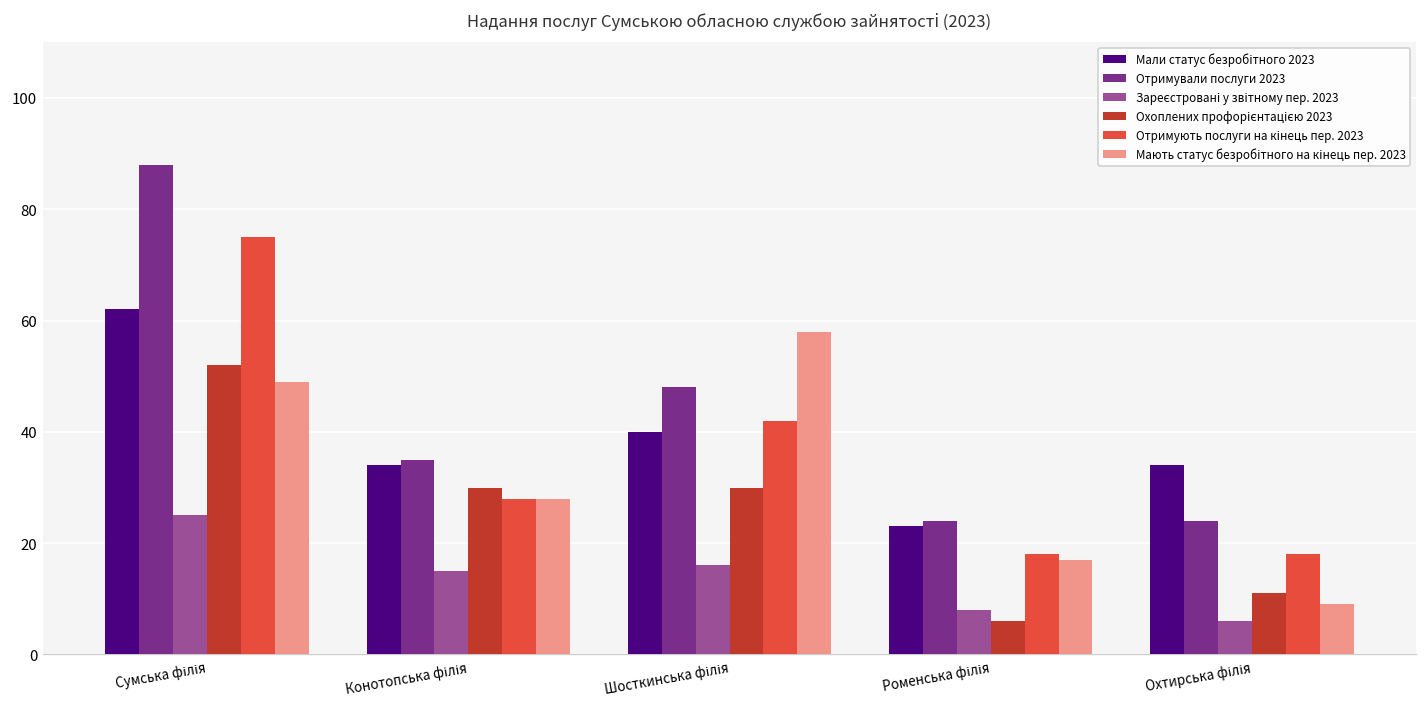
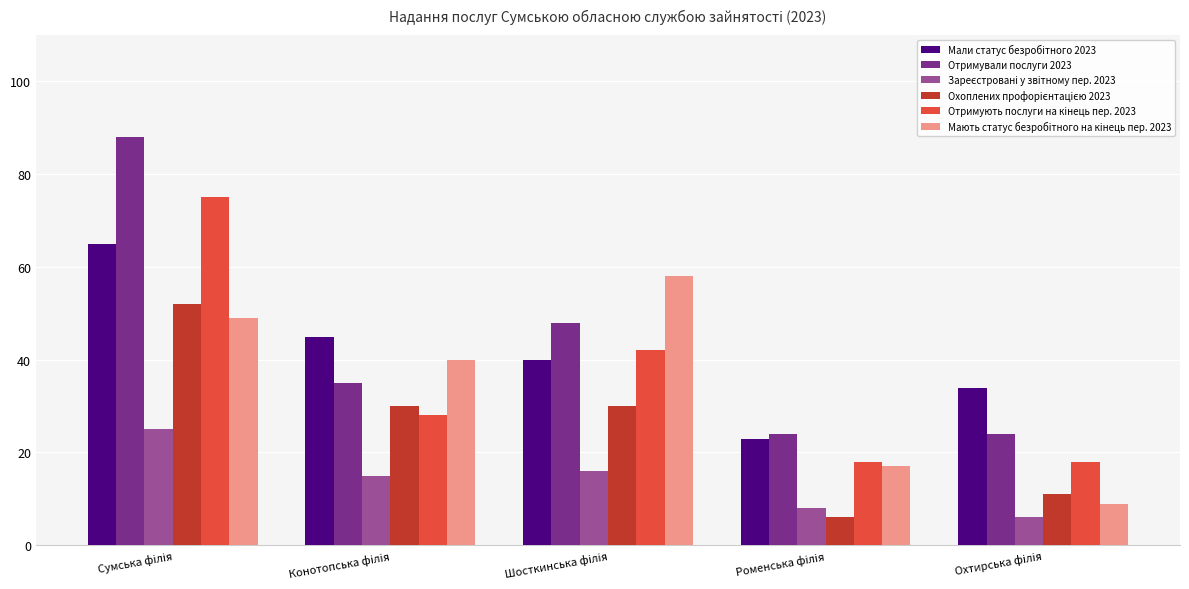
Мали статус безробітного 2023, Сумська філія: 62 -> 65
Мали статус безробітного 2023, Конотопська філія: 34 -> 45
Мають статус безробітного на кінець пер. 2023, Конотопська філія: 28 -> 40
